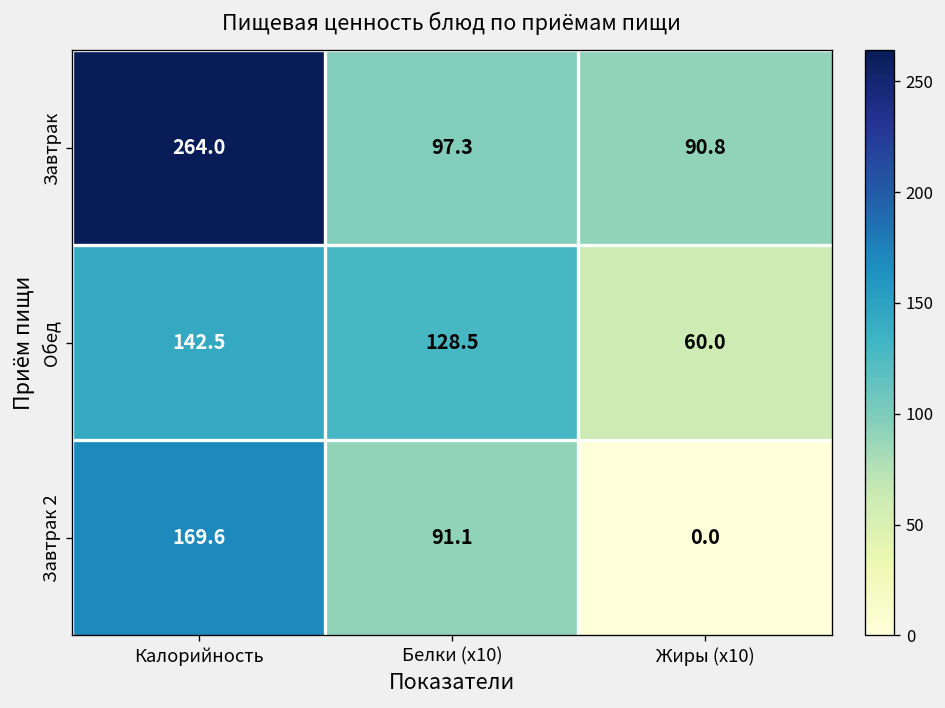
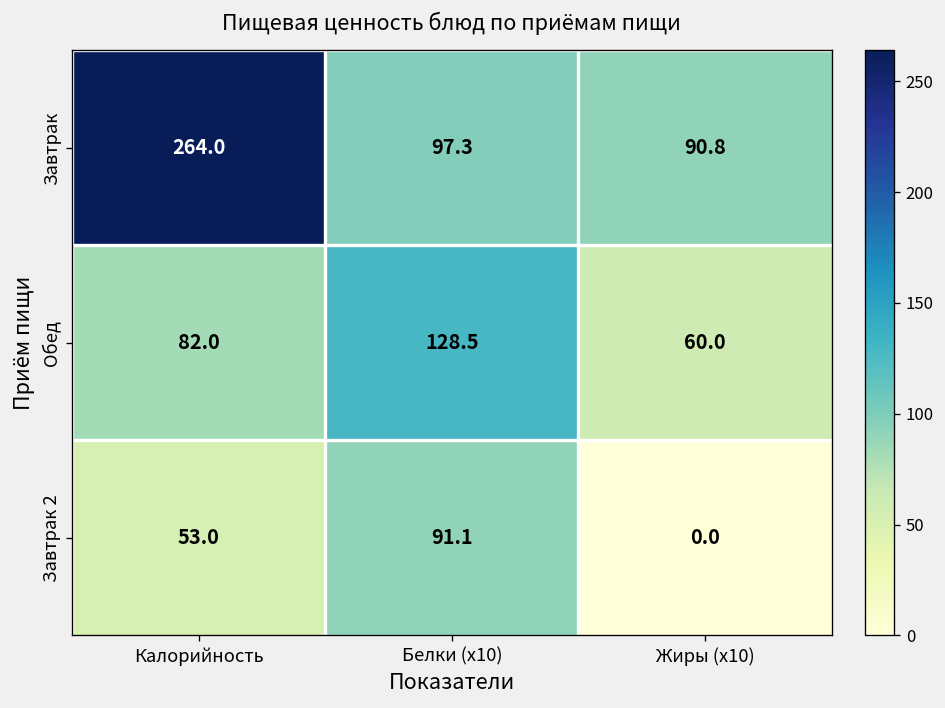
Обед, Калорийность: 142.5 -> 82.0
Завтрак 2, Калорийность: 169.6 -> 53.0
